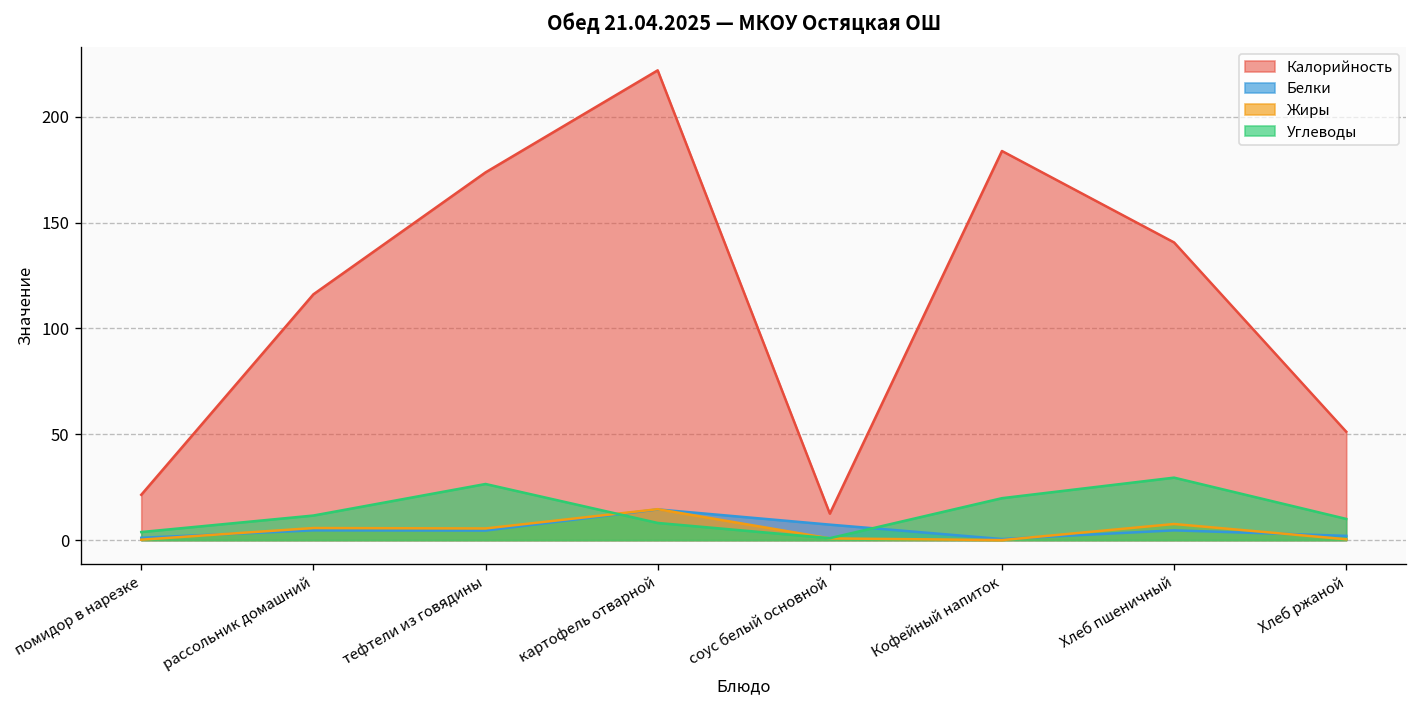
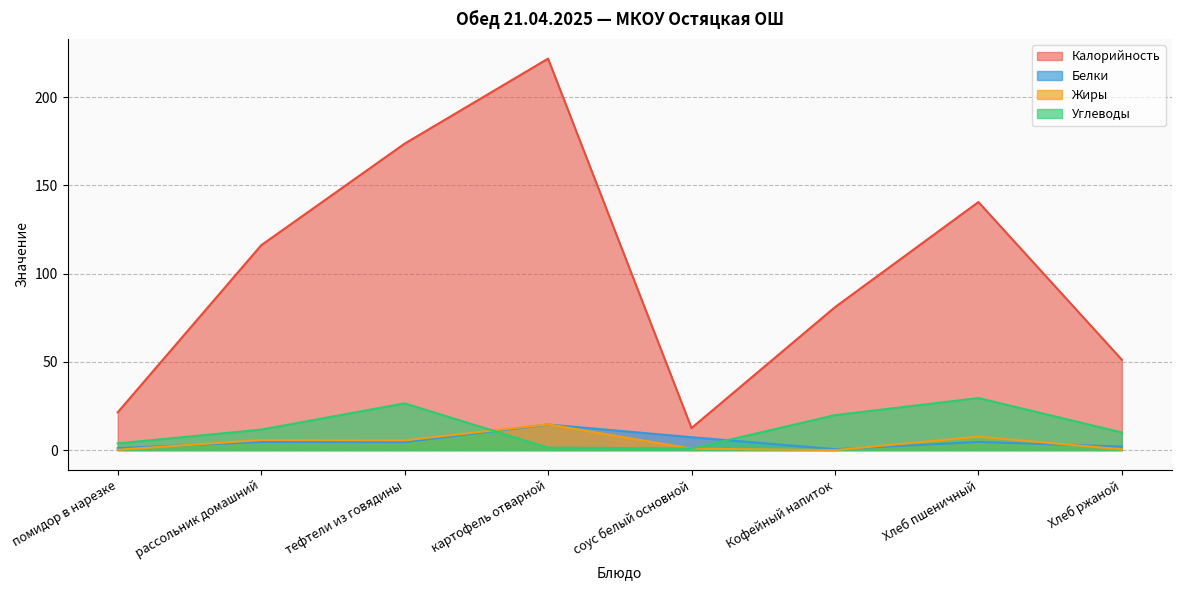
Углеводы, картофель отварной: 8 -> 1
Калорийность, Кофейный напиток: 184 -> 81
